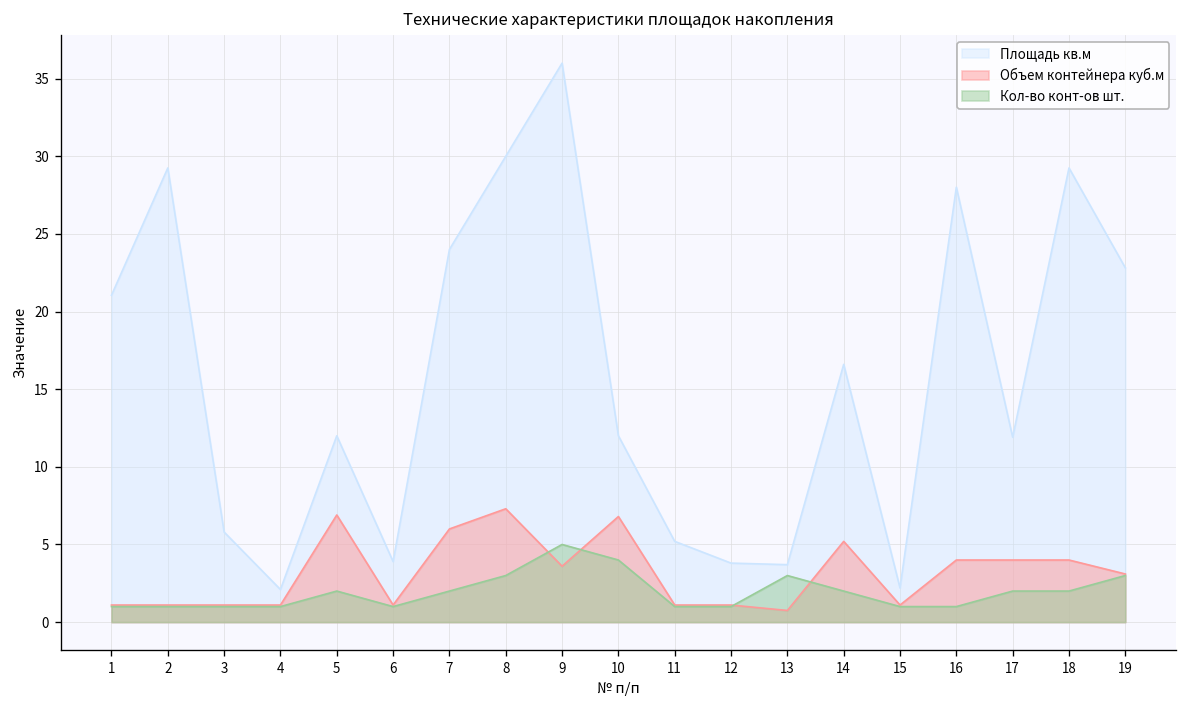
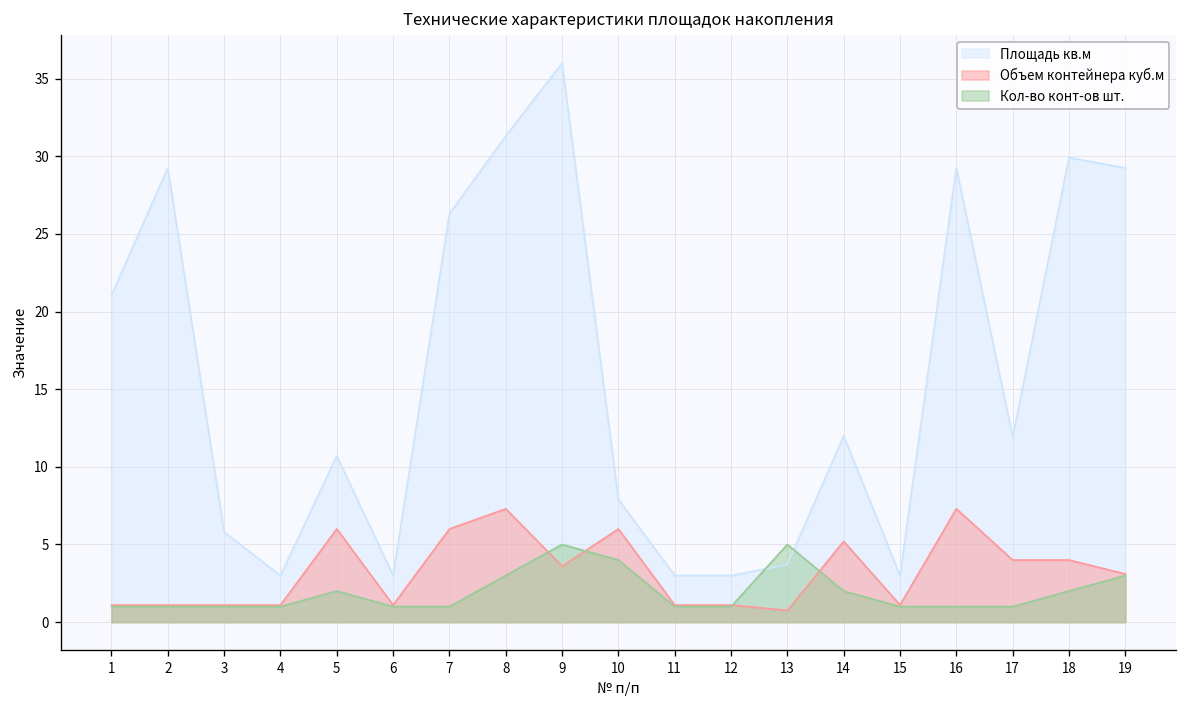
Площадь кв.м, 4: 2.1 -> 3.0
Площадь кв.м, 5: 12.0 -> 10.7
Объем контейнера куб.м, 5: 6.9 -> 6.0
Площадь кв.м, 6: 3.9 -> 3.0
Площадь кв.м, 7: 24.0 -> 26.3
Кол-во конт-ов шт., 7: 2 -> 1
Площадь кв.м, 8: 30.0 -> 31.3
Площадь кв.м, 10: 12.0 -> 7.9
Объем контейнера куб.м, 10: 6.8 -> 6.0
Площадь кв.м, 11: 5.2 -> 3.0
Площадь кв.м, 12: 3.8 -> 3.0
Кол-во конт-ов шт., 13: 3 -> 5
Площадь кв.м, 14: 16.6 -> 12.0
Площадь кв.м, 15: 2.2 -> 3.0
Площадь кв.м, 16: 28.0 -> 29.3
Объем контейнера куб.м, 16: 4.0 -> 7.3
Кол-во конт-ов шт., 17: 2 -> 1
Площадь кв.м, 18: 29.3 -> 29.9
Площадь кв.м, 19: 22.8 -> 29.3
